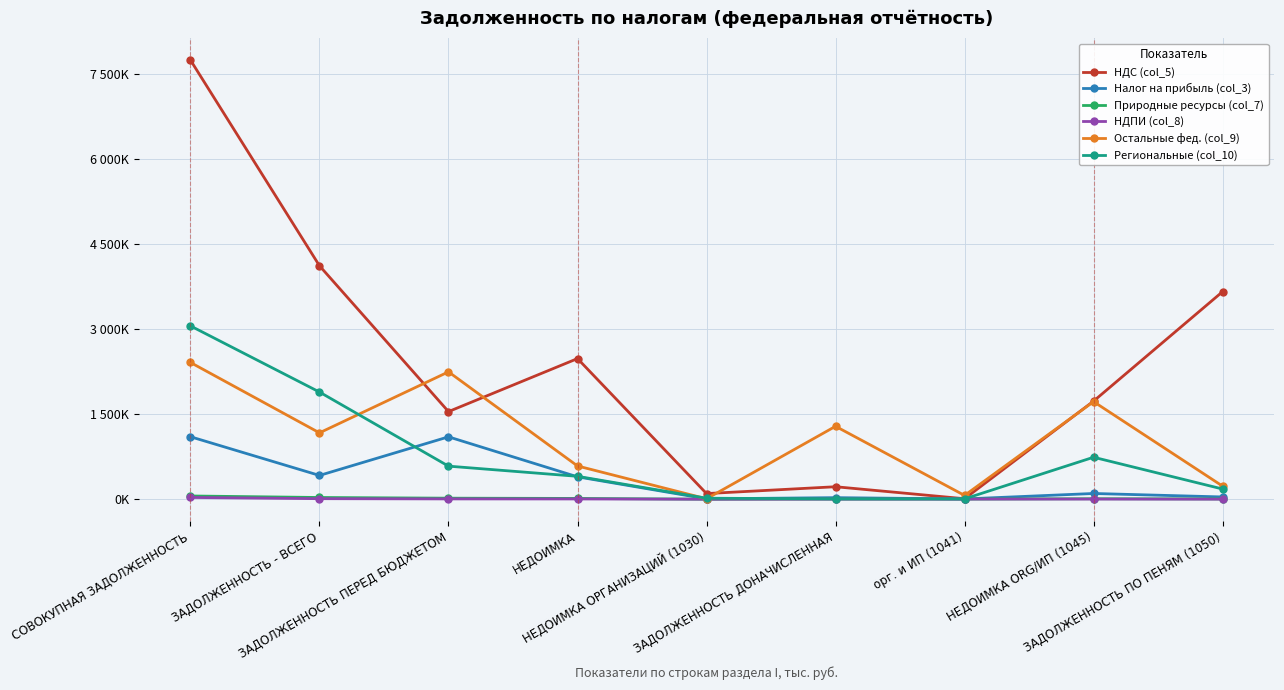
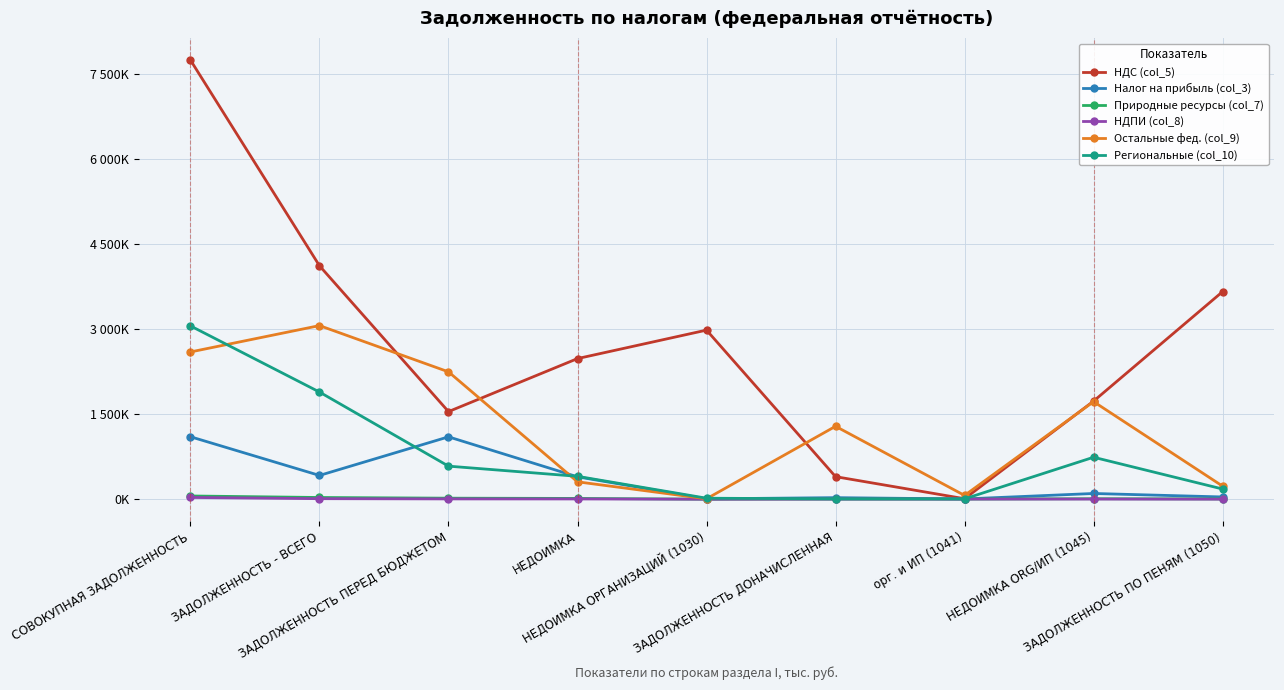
Остальные фед. (col_9), СОВОКУПНАЯ ЗАДОЛЖЕННОСТЬ: 2400000 -> 2600000
Остальные фед. (col_9), ЗАДОЛЖЕННОСТЬ - ВСЕГО: 1200000 -> 3100000
Остальные фед. (col_9), НЕДОИМКА: 600000 -> 300000
НДС (col_5), НЕДОИМКА ОРГАНИЗАЦИЙ (1030): 100000 -> 3000000
НДС (col_5), ЗАДОЛЖЕННОСТЬ ДОНАЧИСЛЕННАЯ: 200000 -> 400000
